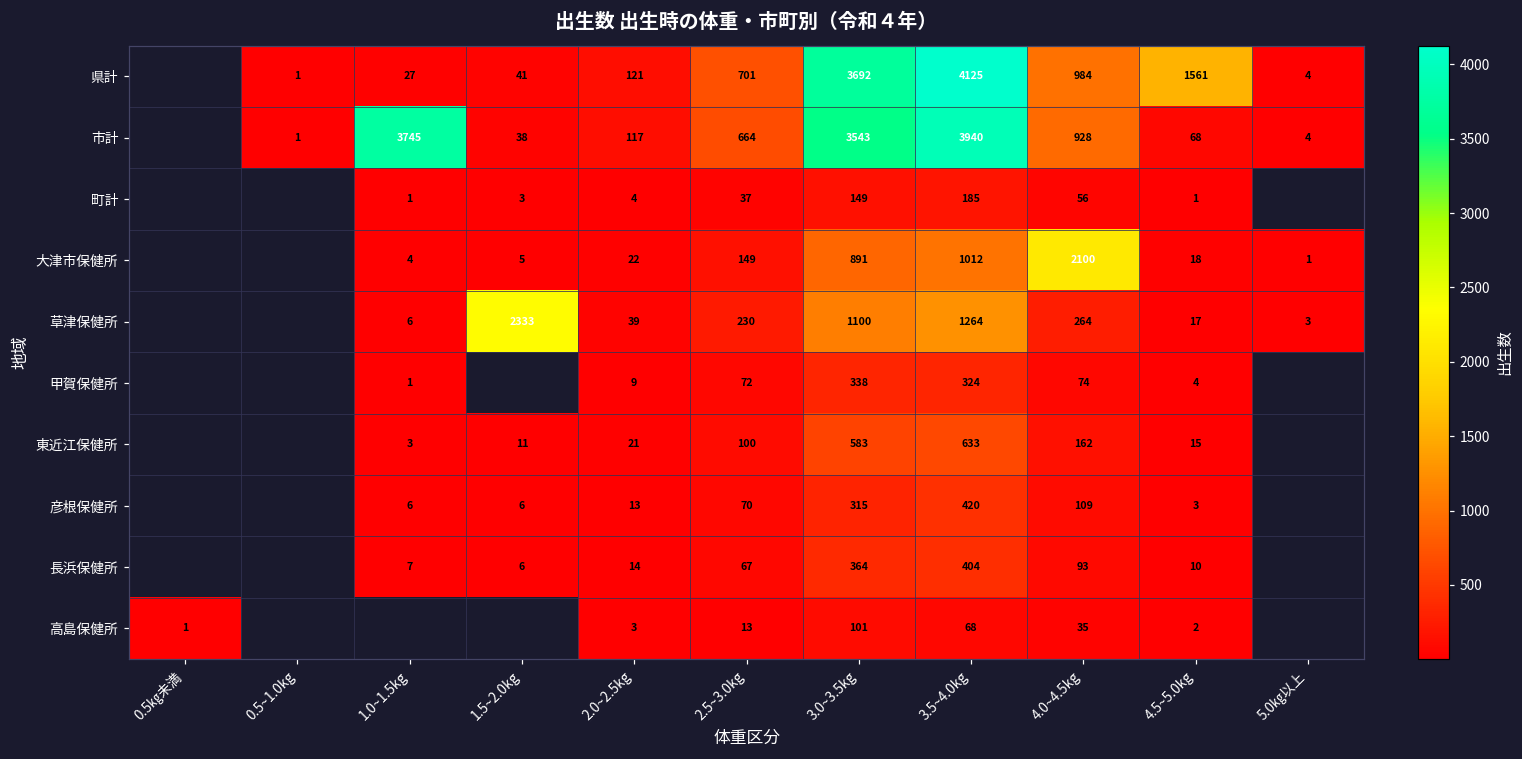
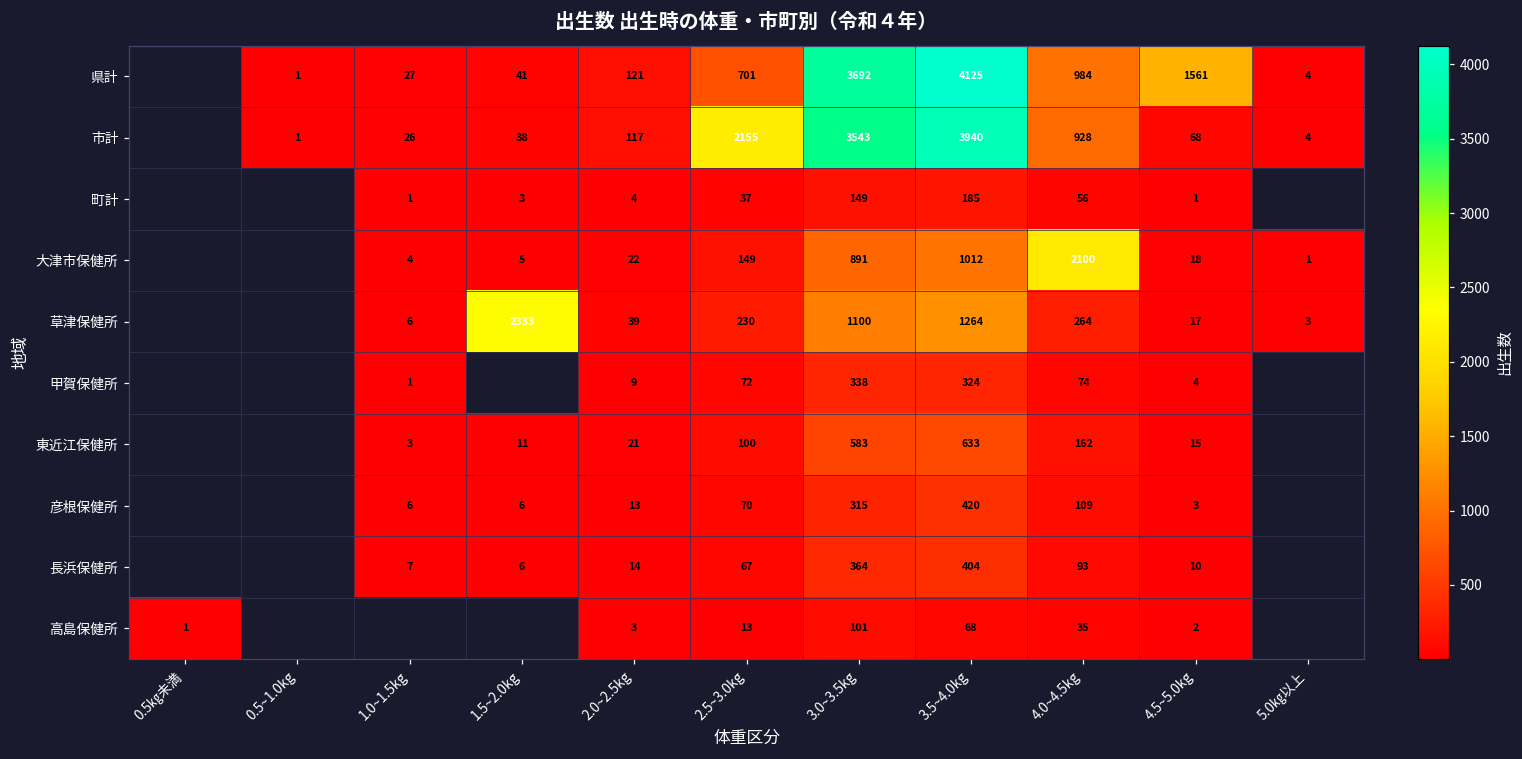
市計, 1.0~1.5kg: 3745 -> 26
市計, 2.5~3.0kg: 664 -> 2155
